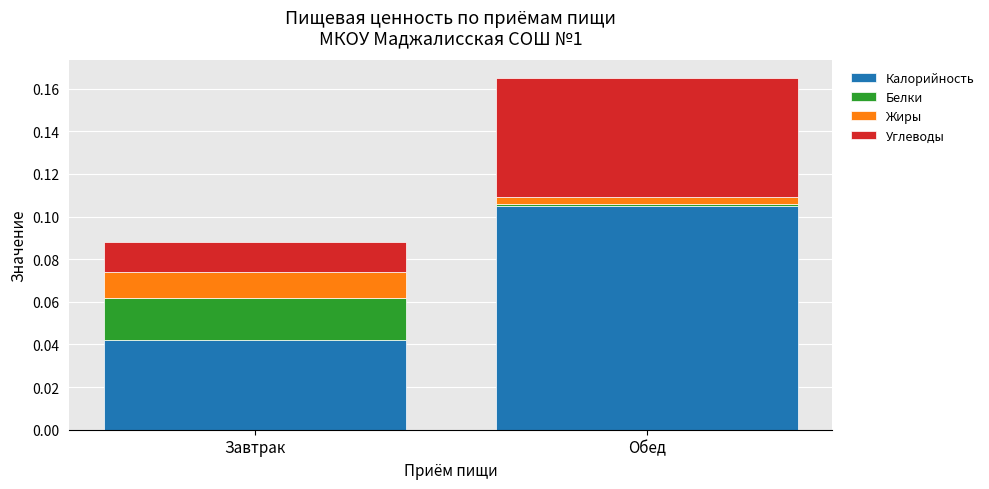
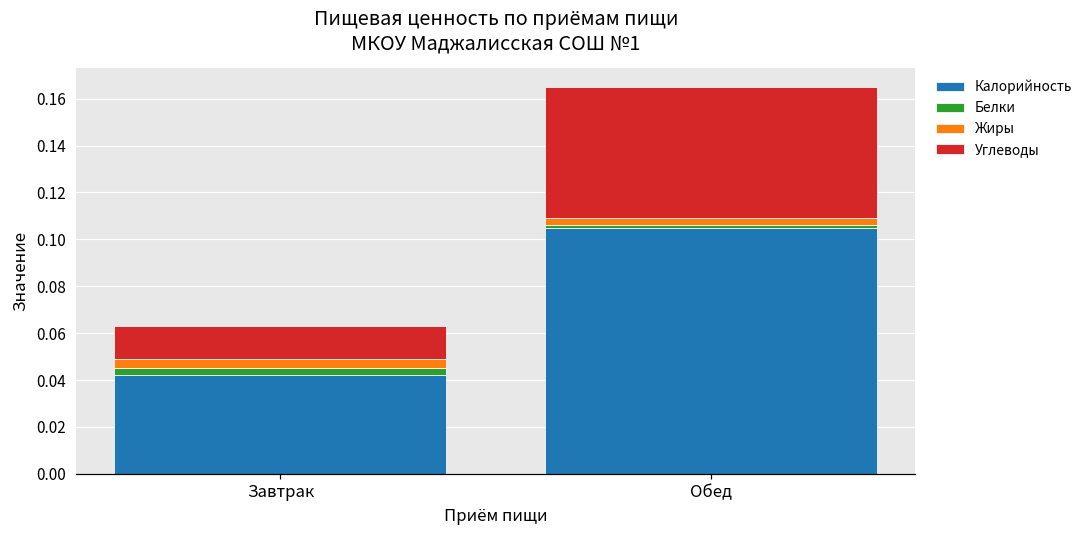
Белки, Завтрак: 0.020 -> 0.003
Жиры, Завтрак: 0.012 -> 0.004
